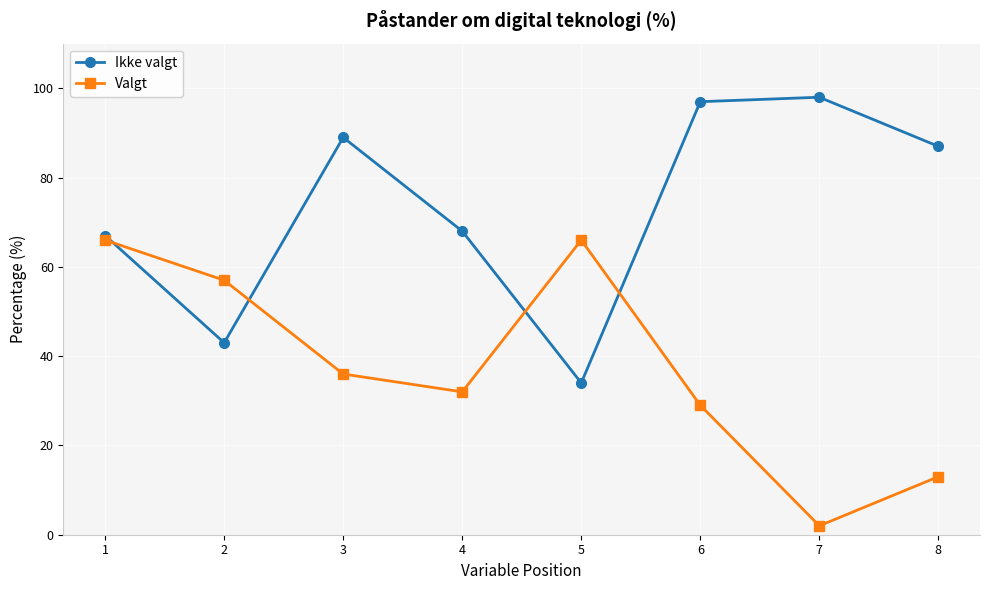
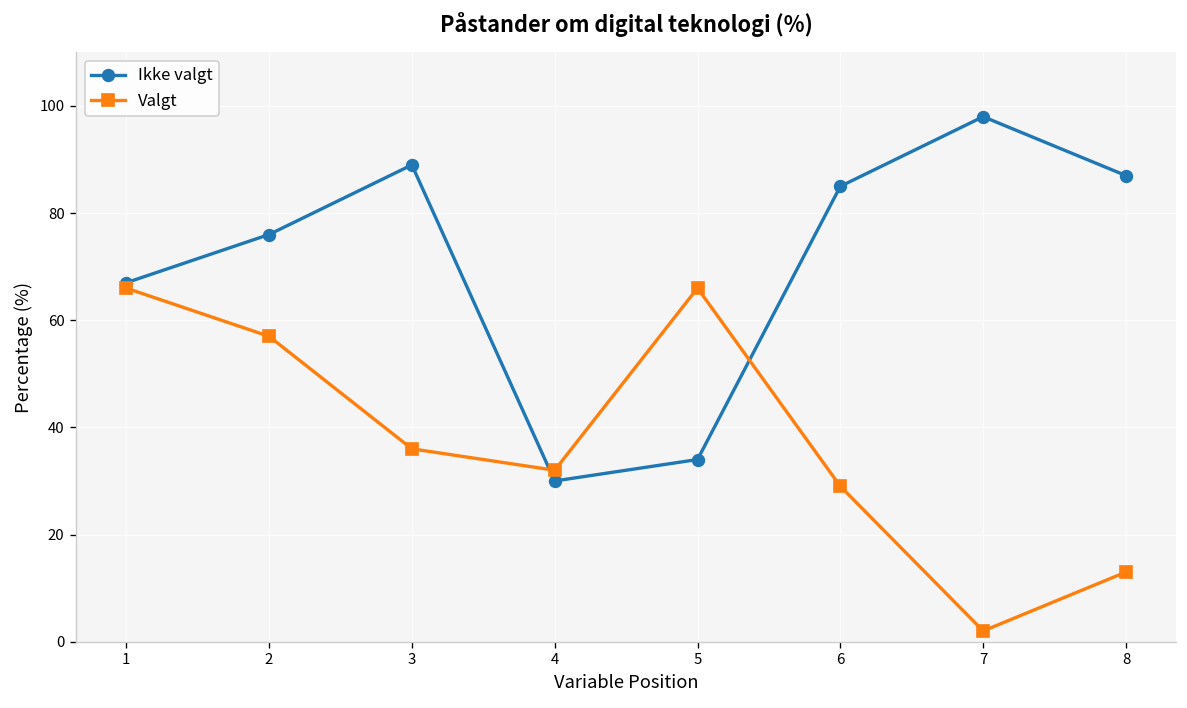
Ikke valgt, 2: 43 -> 76
Ikke valgt, 4: 68 -> 30
Ikke valgt, 6: 97 -> 85
